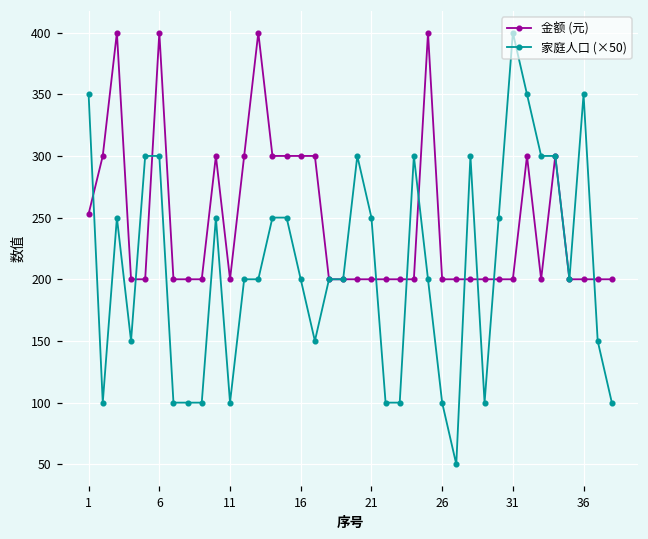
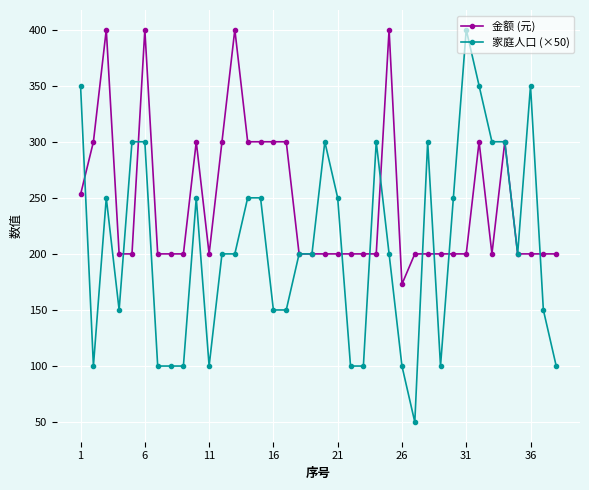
家庭人口 (×50), 16: 200 -> 150
金额 (元), 26: 200 -> 173
